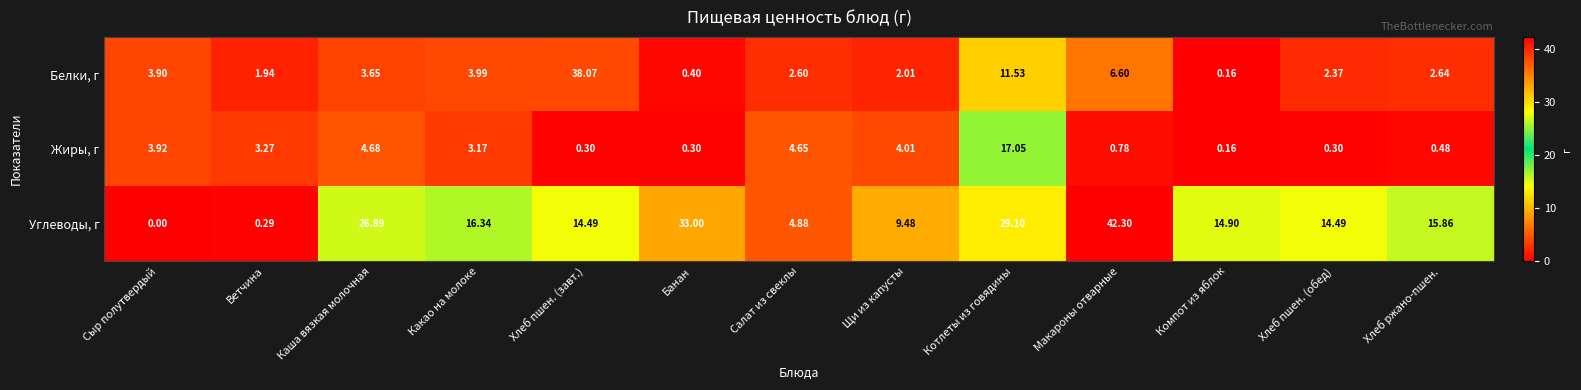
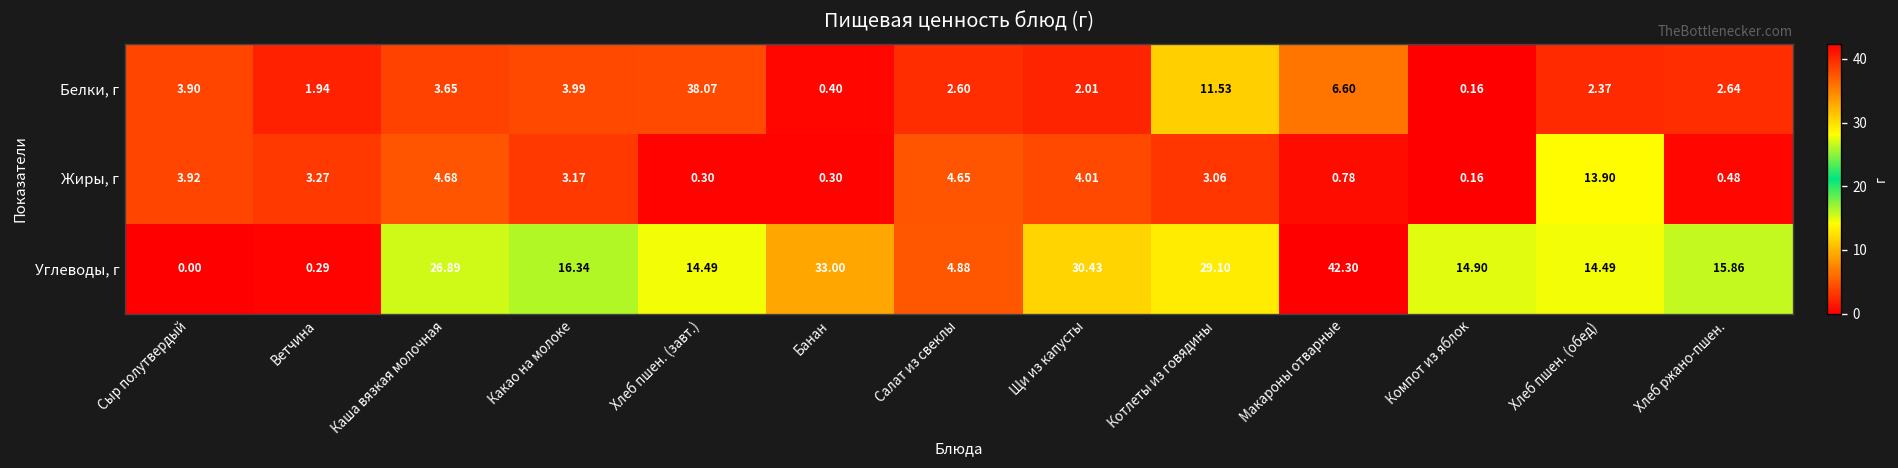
Жиры, г, Котлеты из говядины: 17.05 -> 3.06
Жиры, г, Хлеб пшен. (обед): 0.30 -> 13.90
Углеводы, г, Щи из капусты: 9.48 -> 30.43
